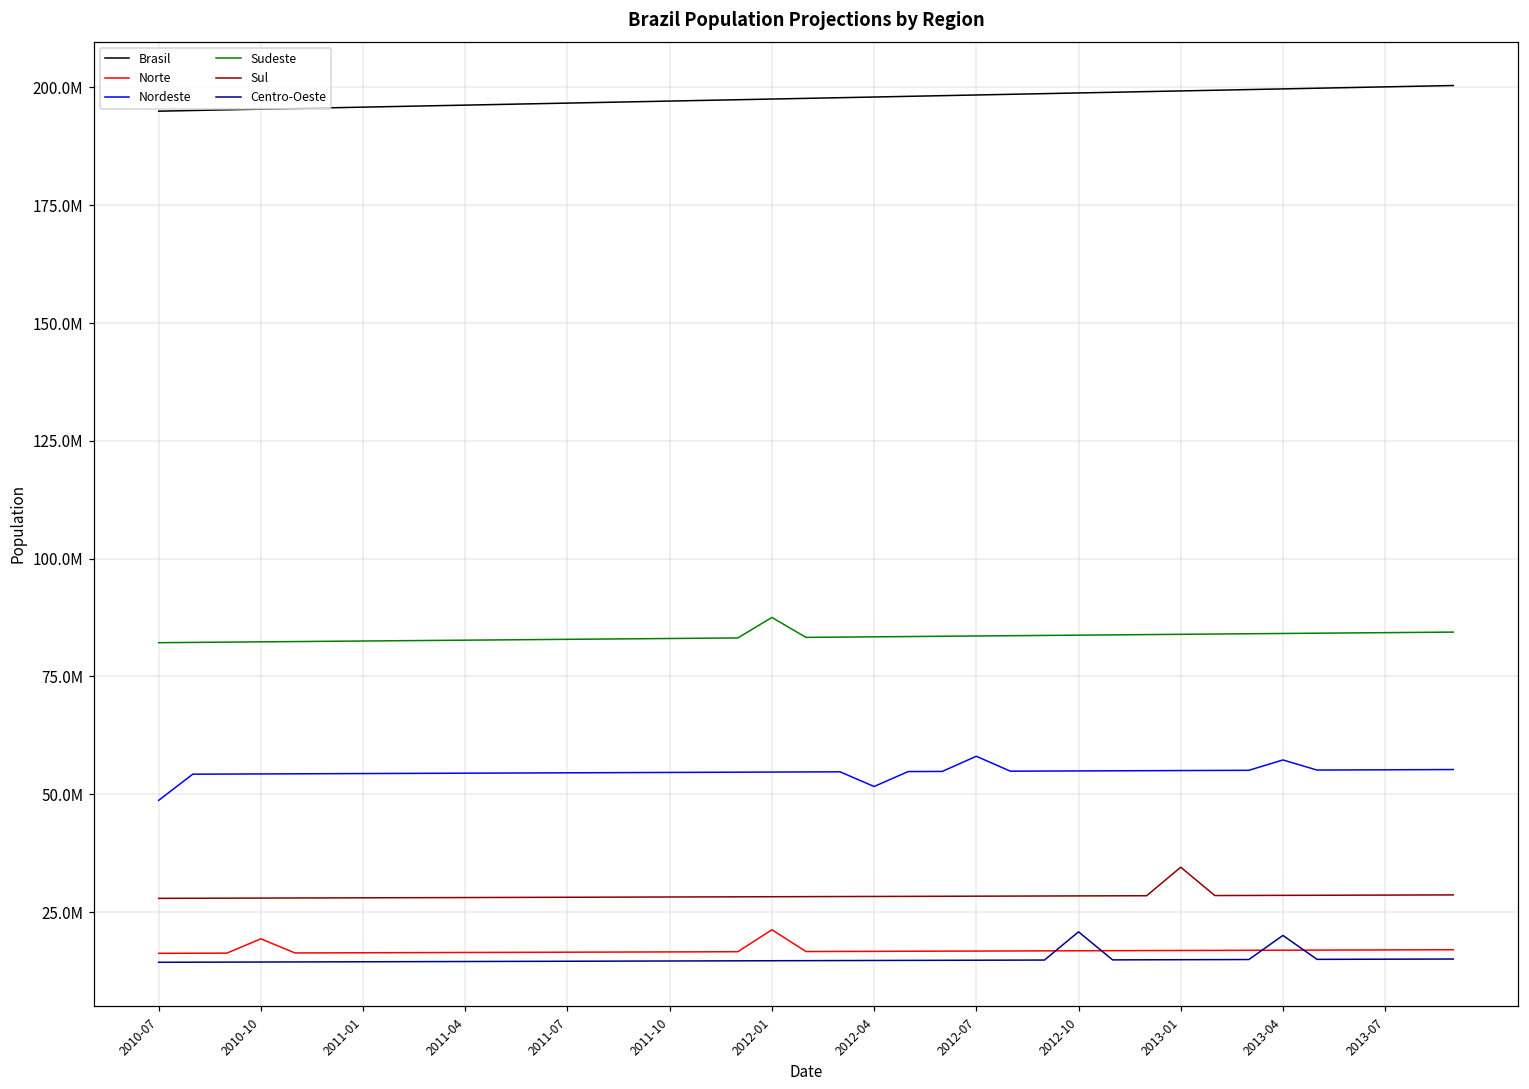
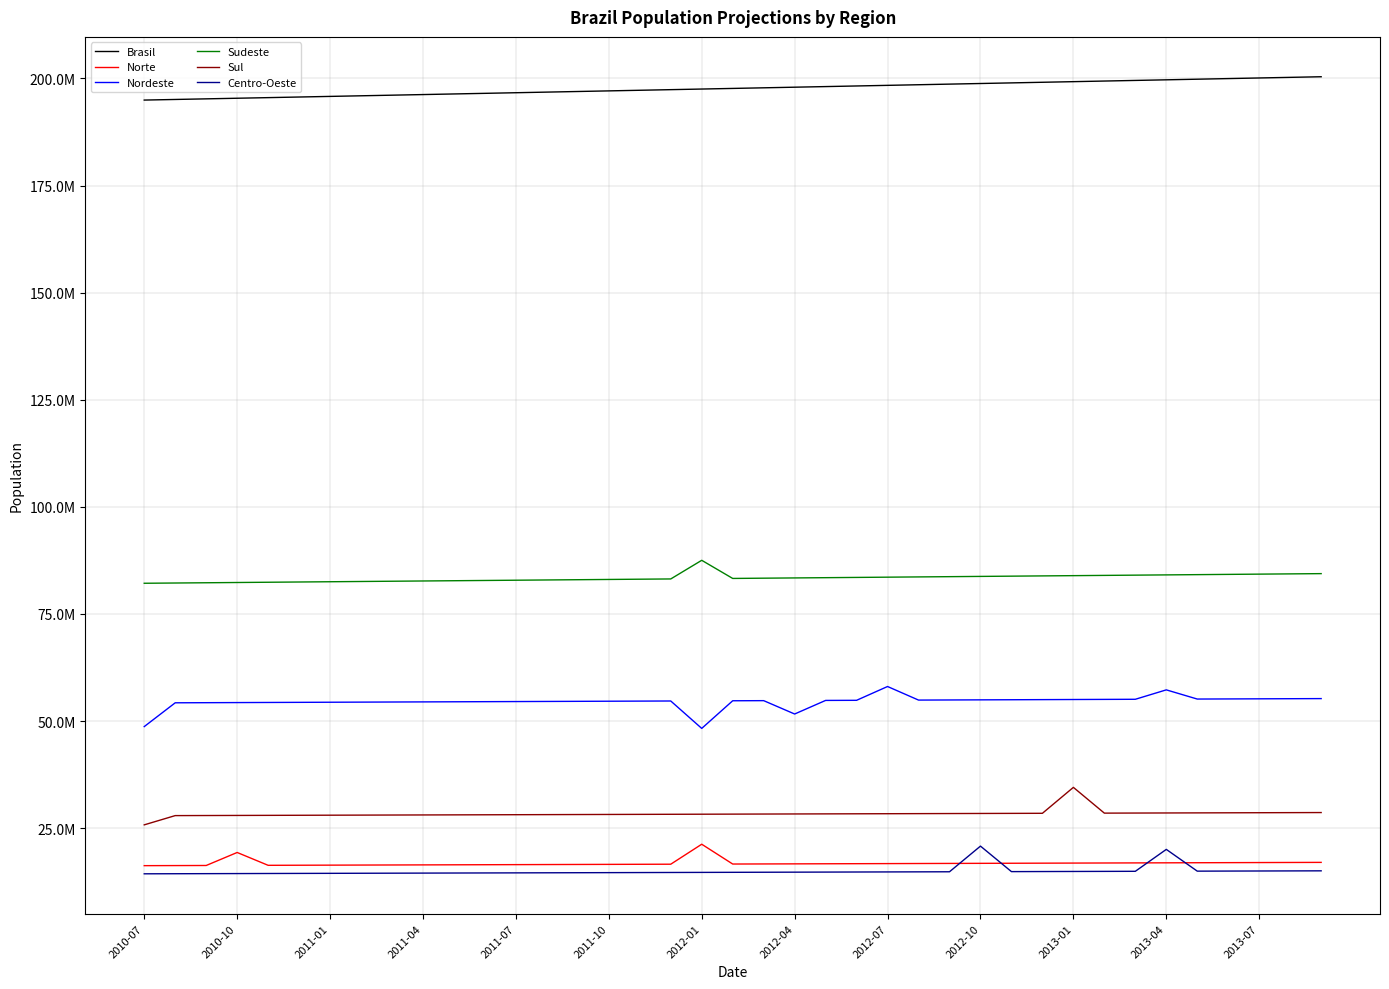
Sul, 2010-07: 28000000 -> 26000000
Nordeste, 2012-01: 55000000 -> 48000000
